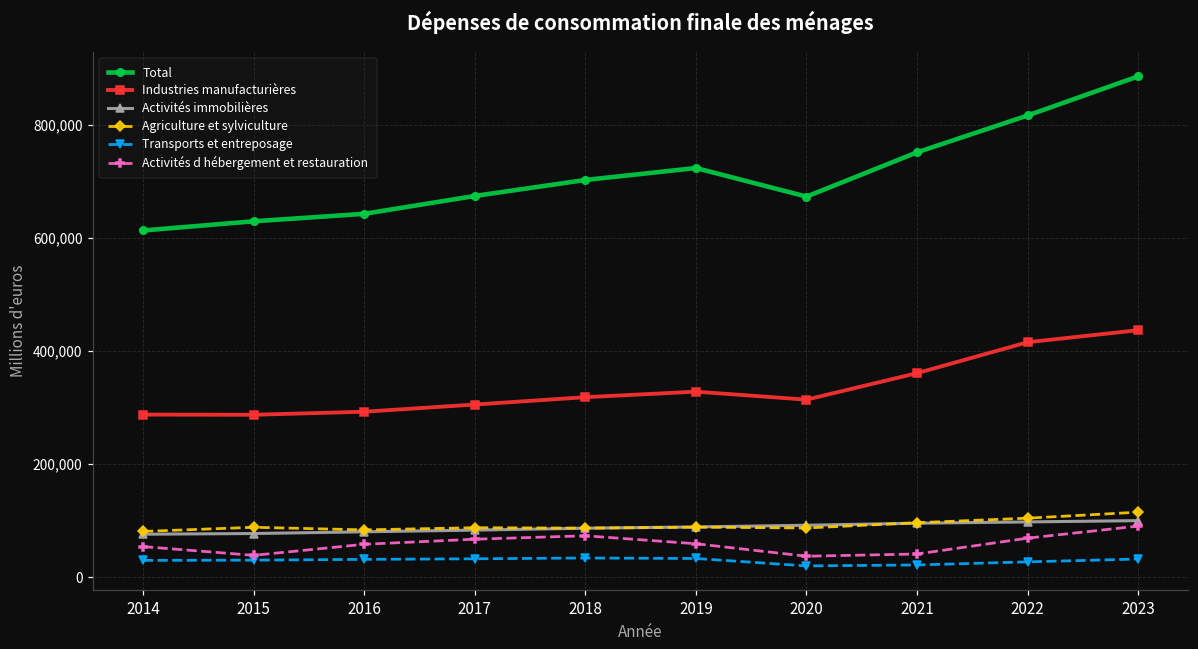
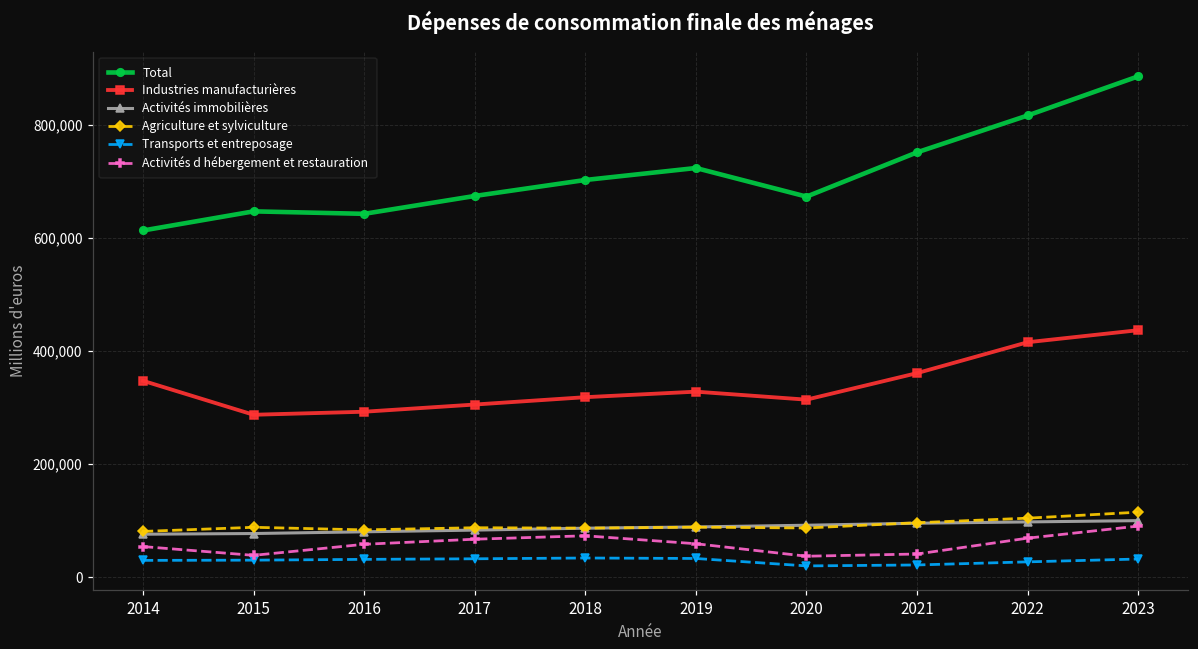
Industries manufacturières, 2014: 290,000 -> 350,000
Total, 2015: 630,000 -> 650,000
